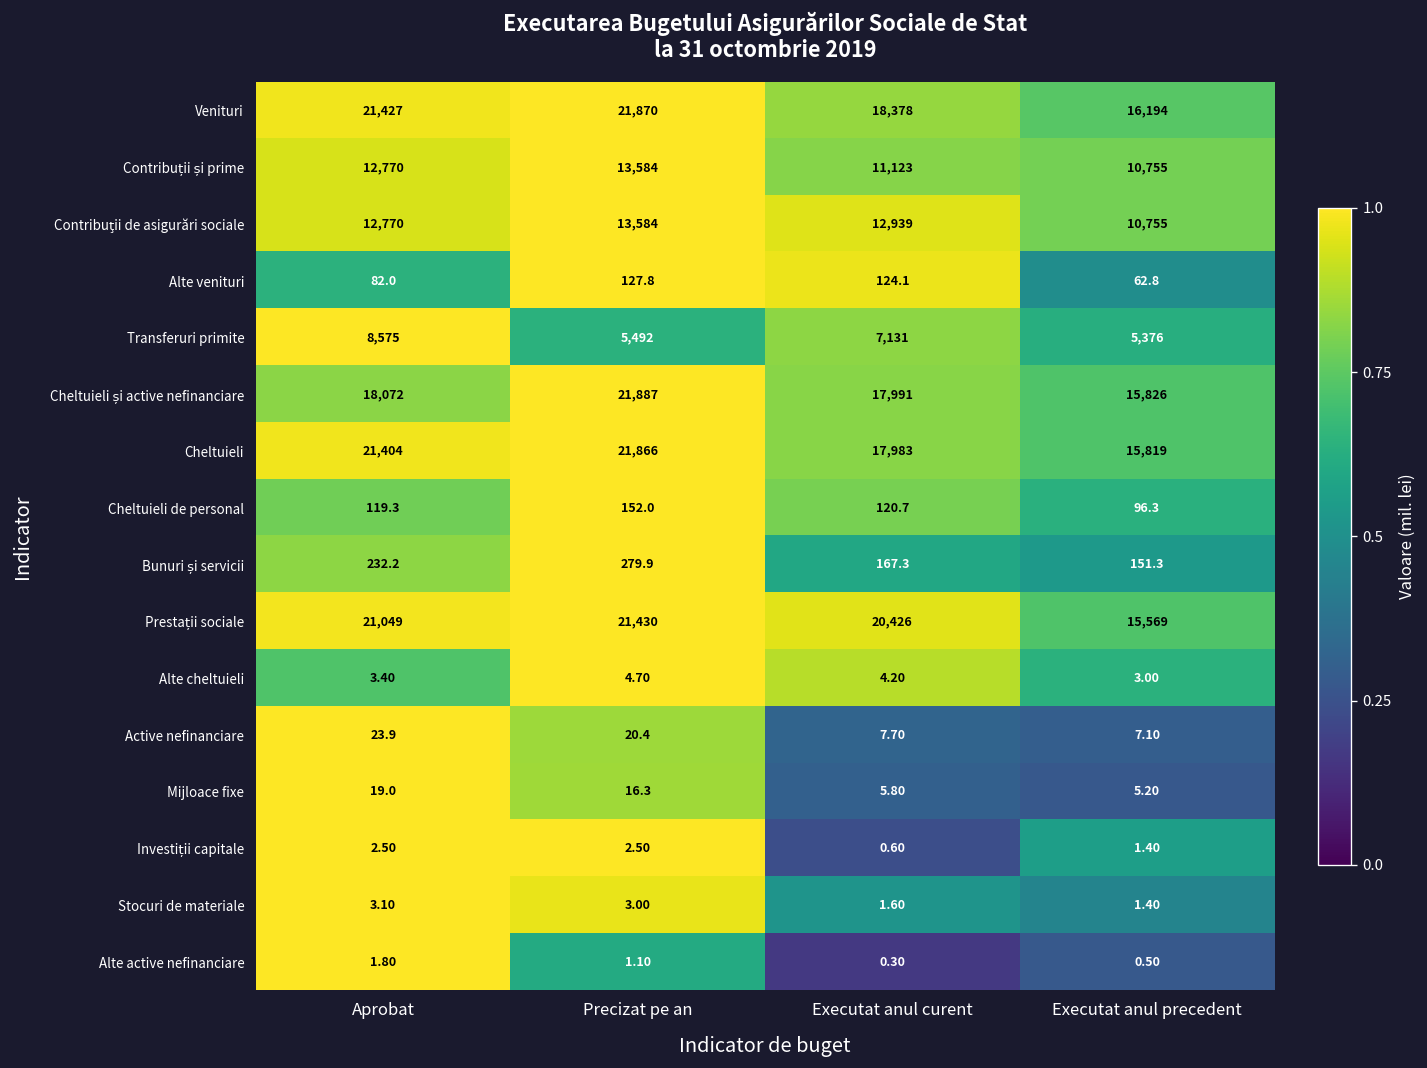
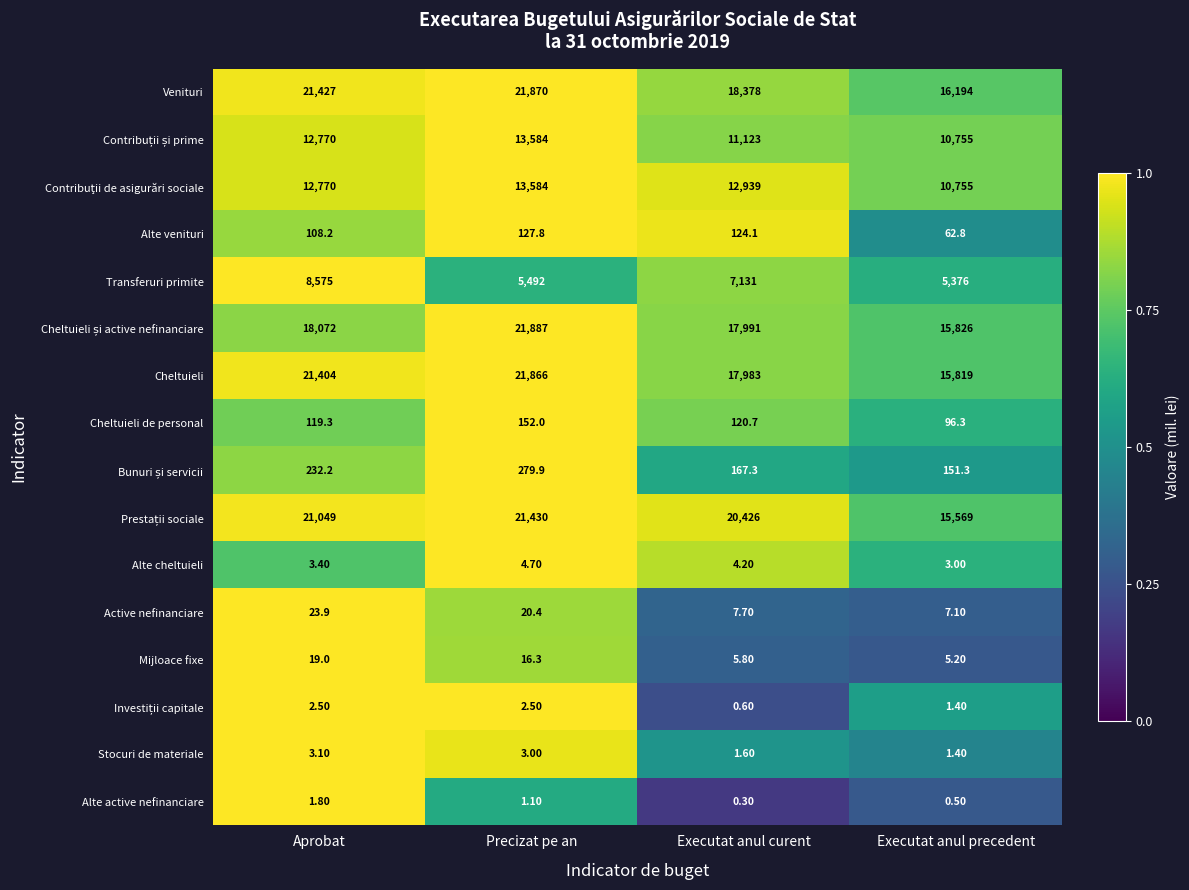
Alte venituri, Aprobat: 82.0 -> 108.2
